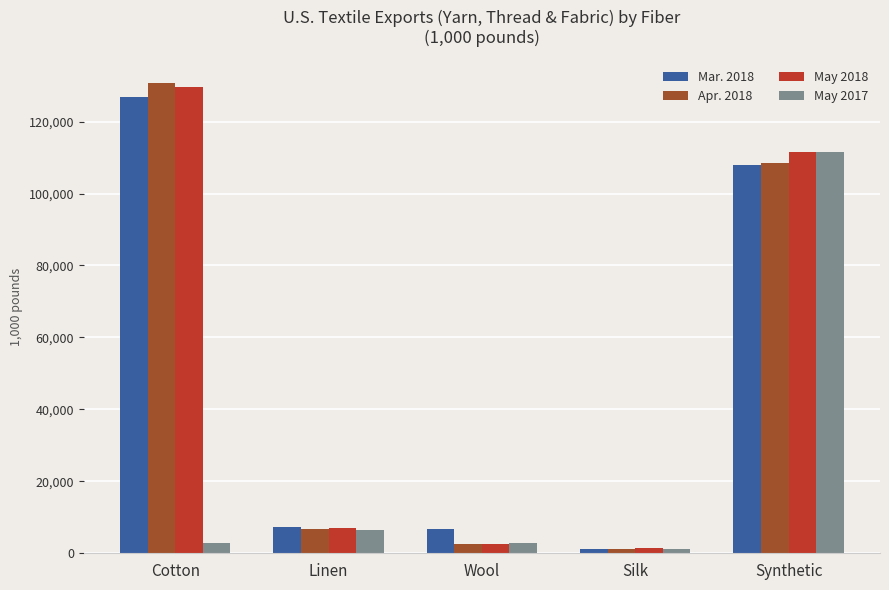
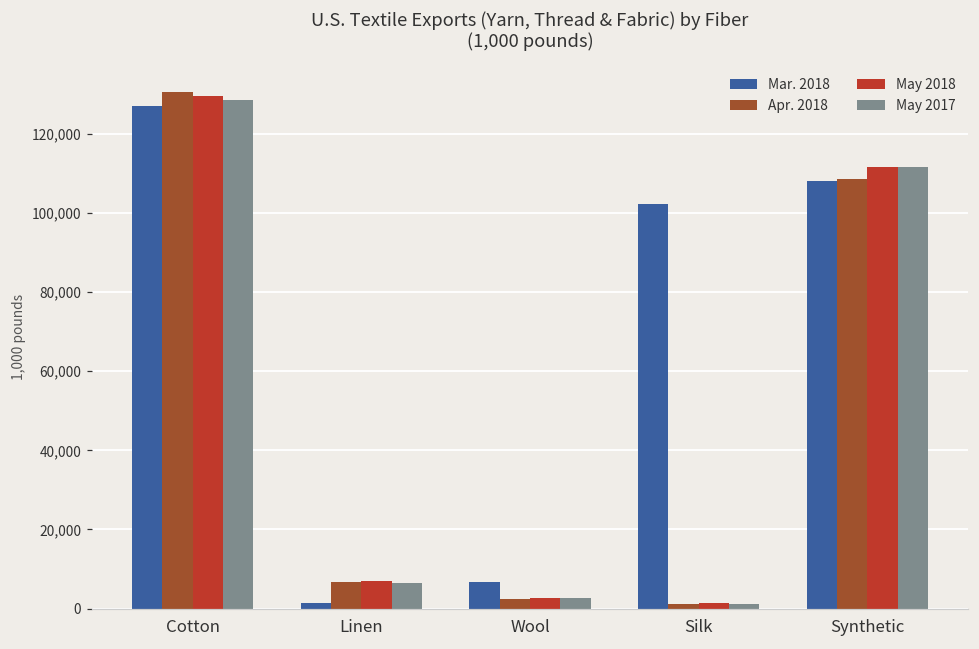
May 2017, Cotton: 3,000 -> 129,000
Mar. 2018, Linen: 7,000 -> 1,000
Mar. 2018, Silk: 1,000 -> 102,000
